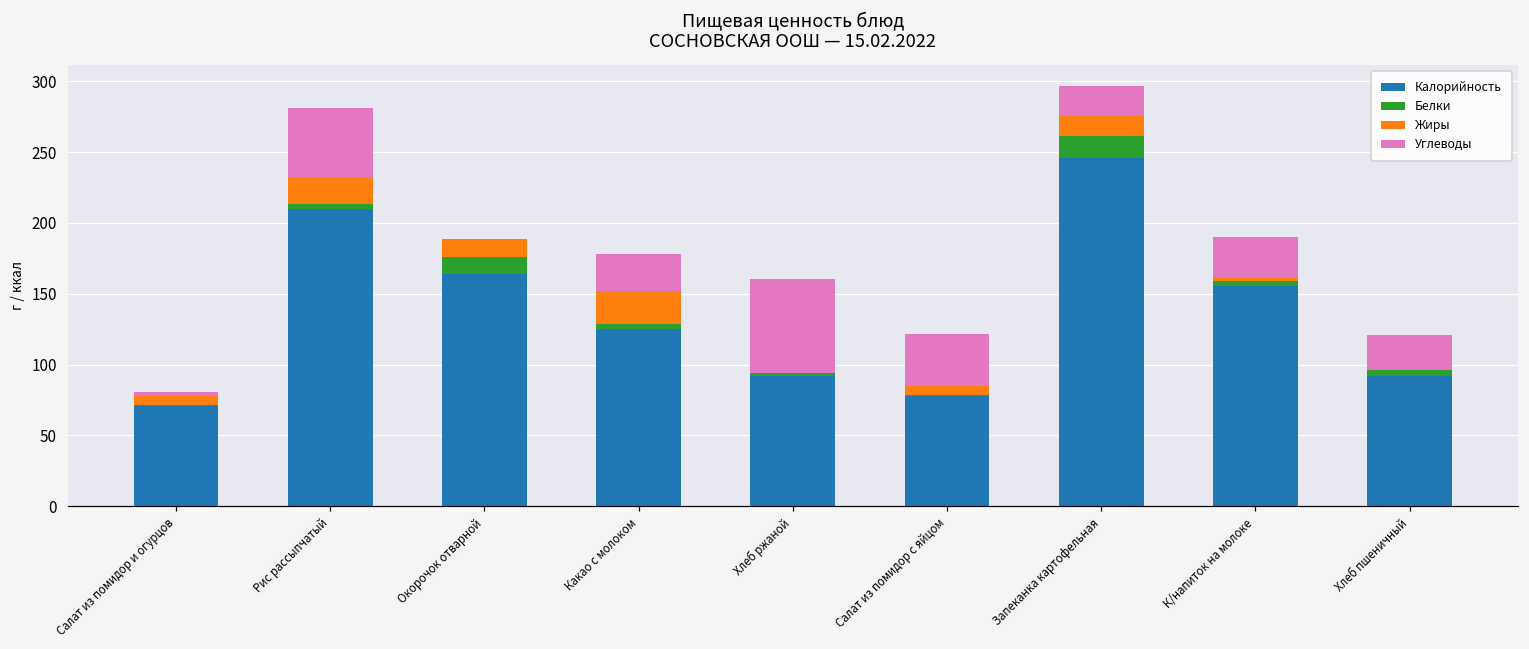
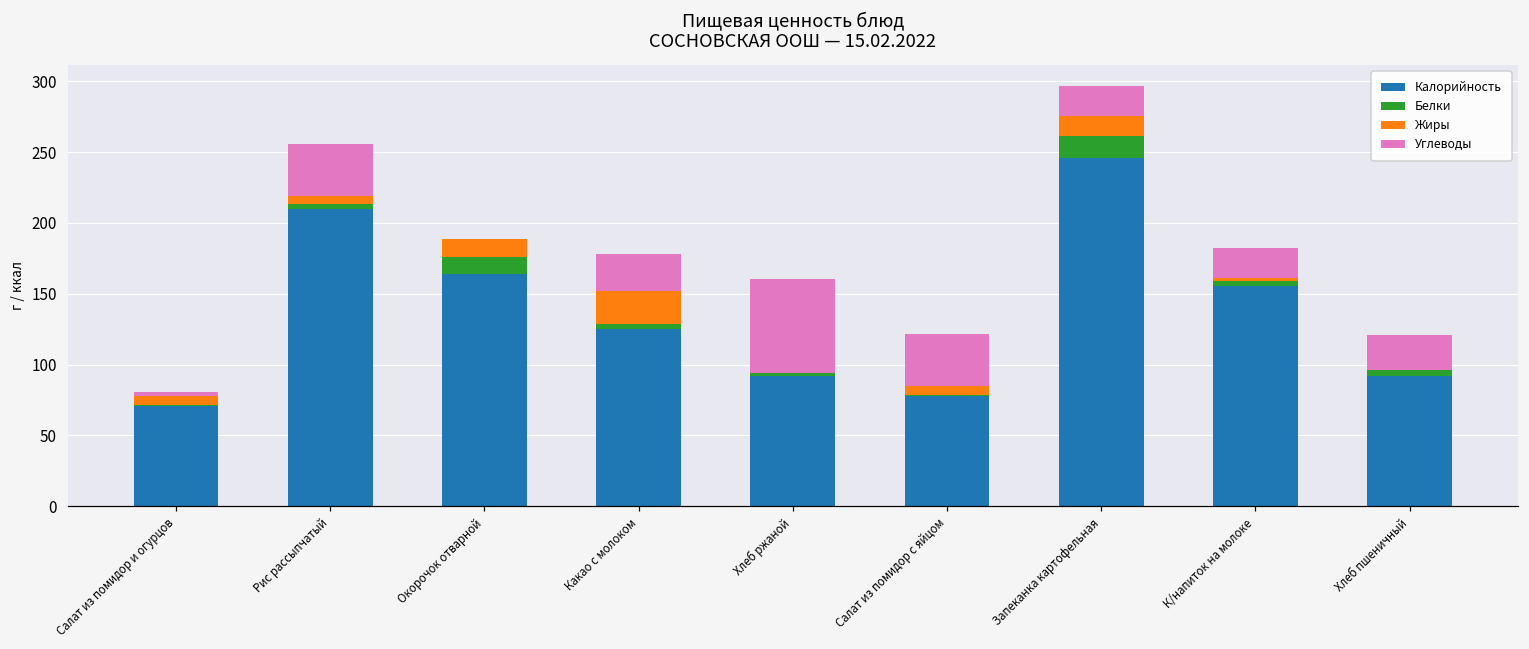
Жиры, Рис рассыпчатый: 19 -> 5
Углеводы, Рис рассыпчатый: 49 -> 37
Углеводы, К/напиток на молоке: 28 -> 21
